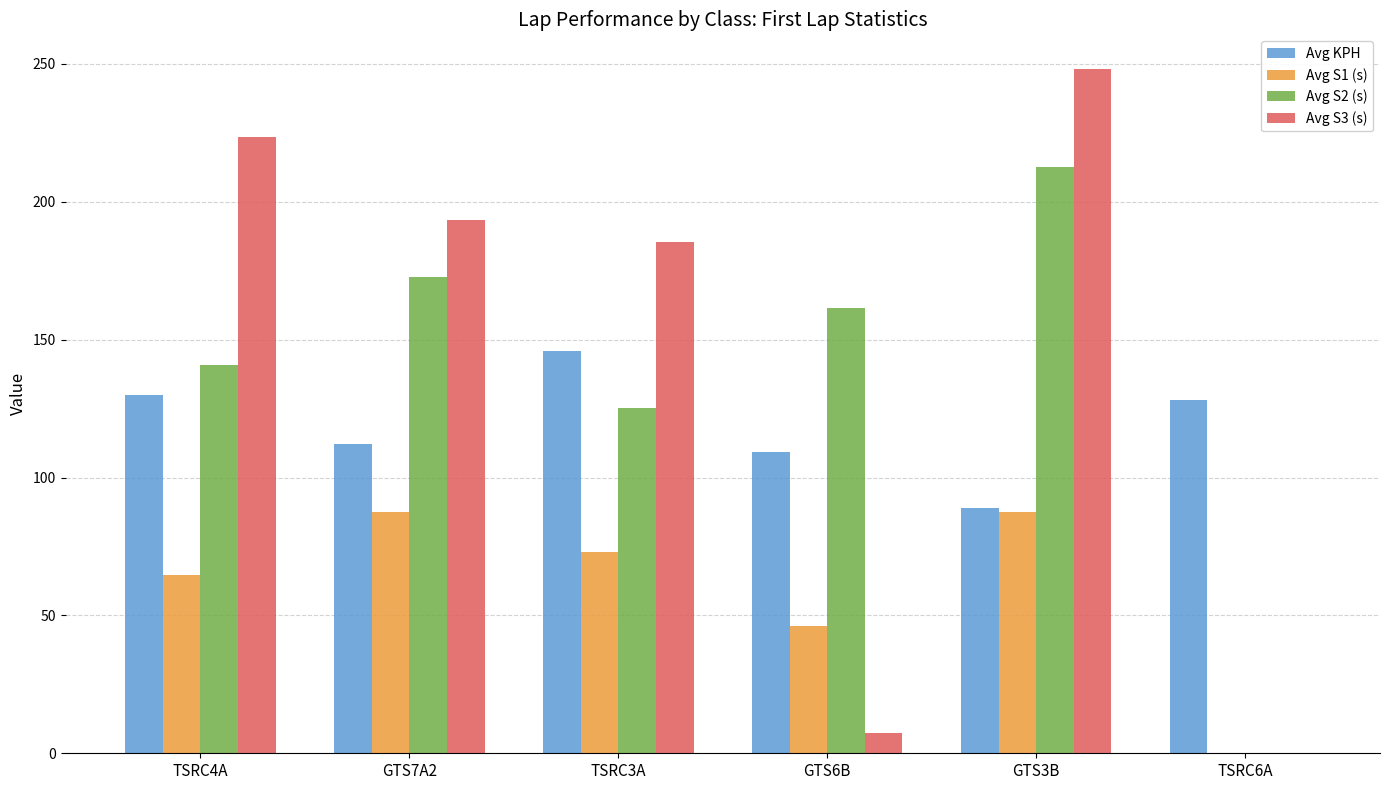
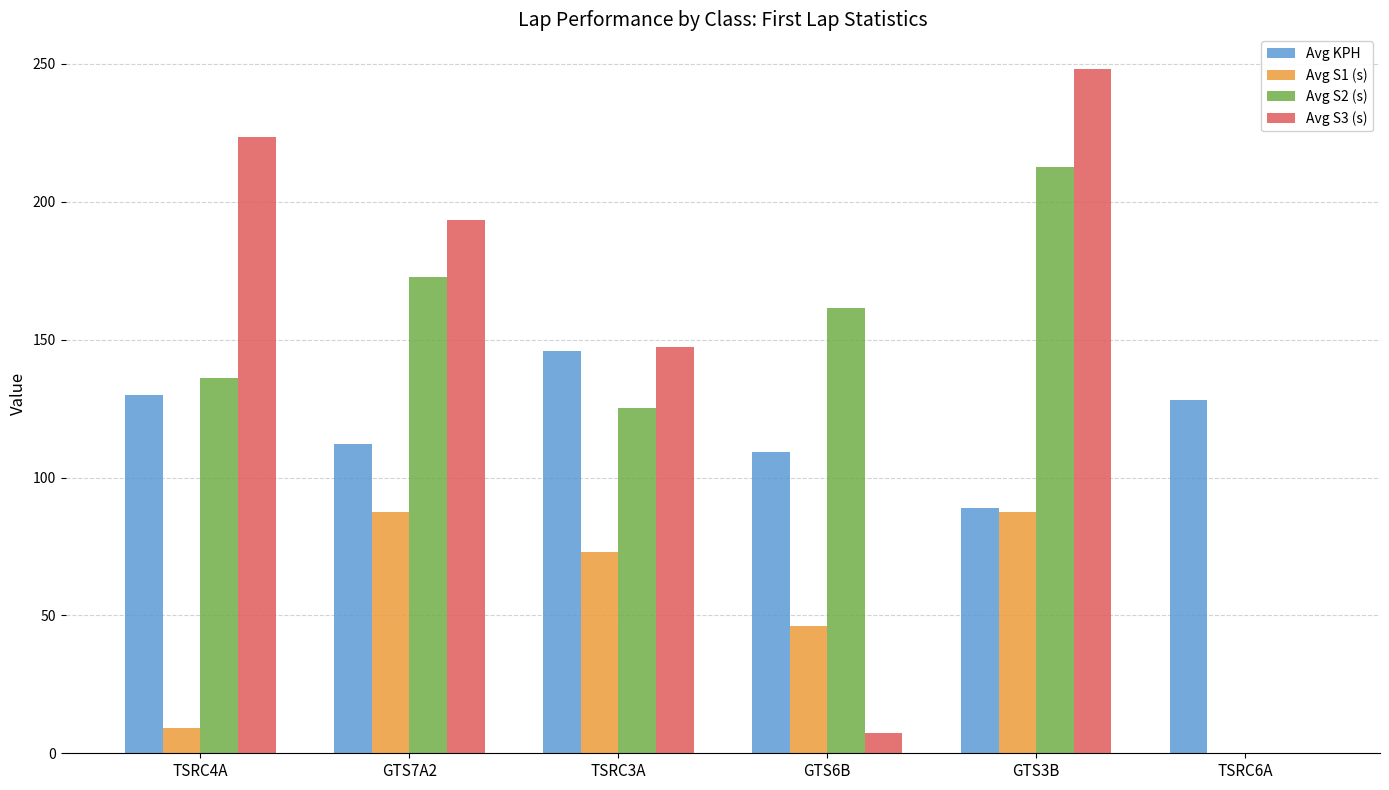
Avg S1 (s), TSRC4A: 65 -> 9
Avg S2 (s), TSRC4A: 141 -> 136
Avg S3 (s), TSRC3A: 185 -> 147
